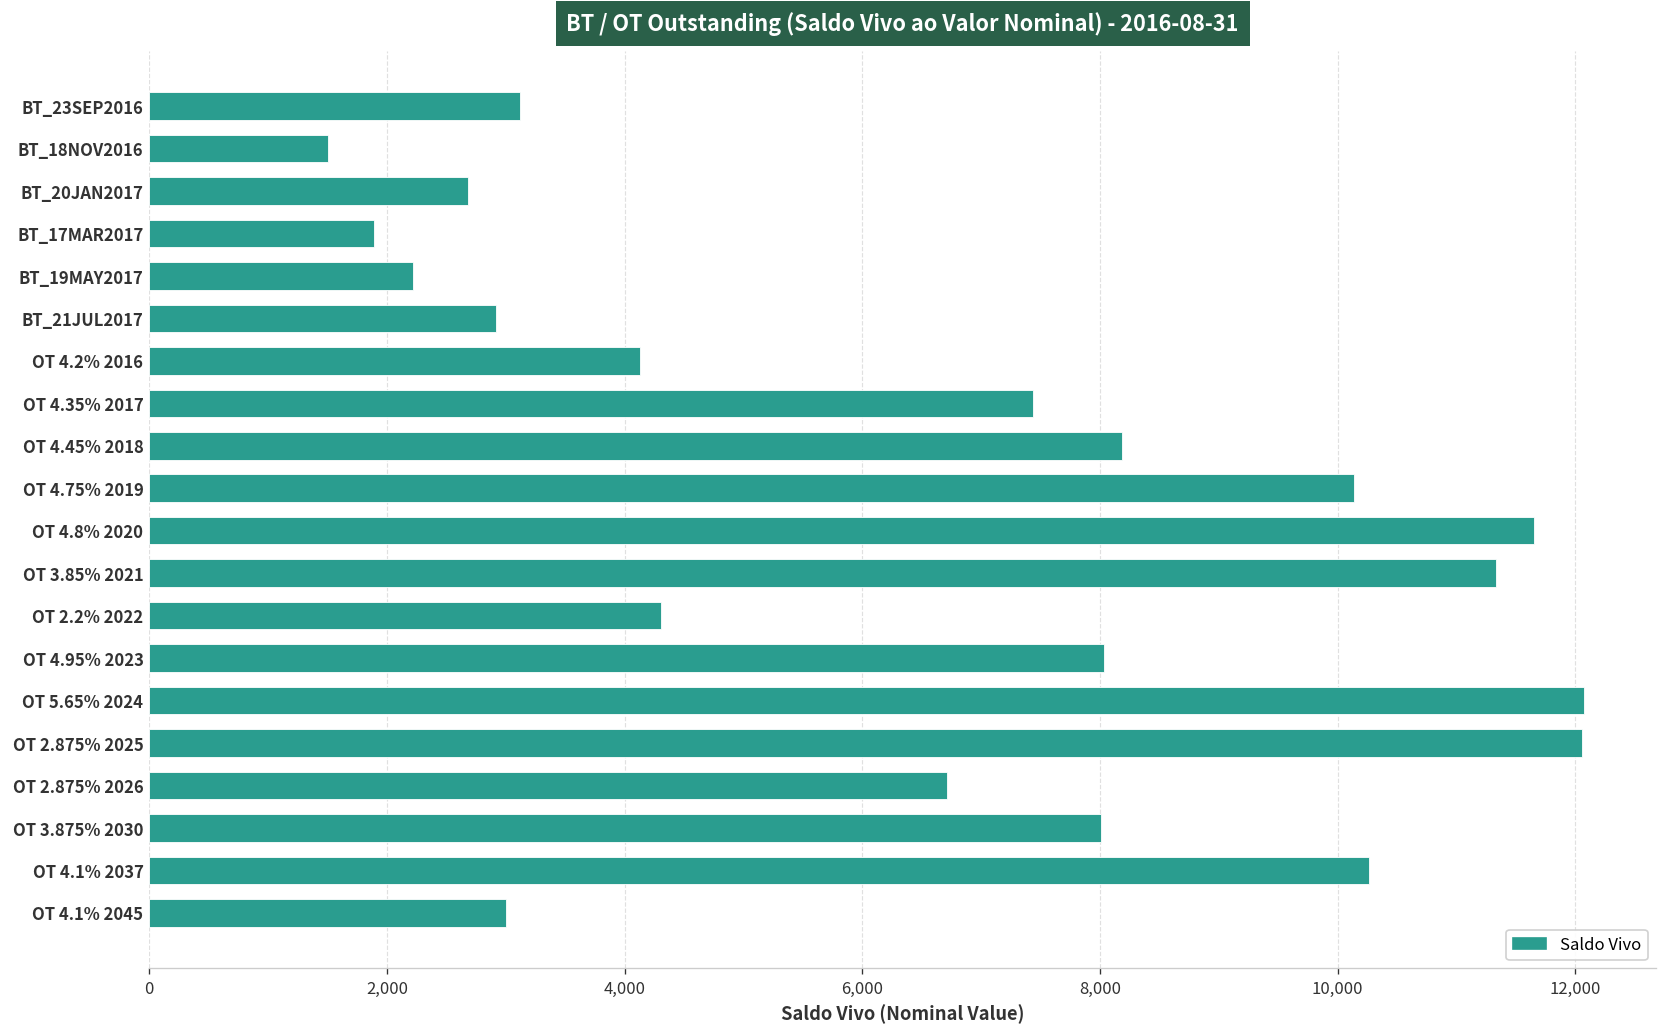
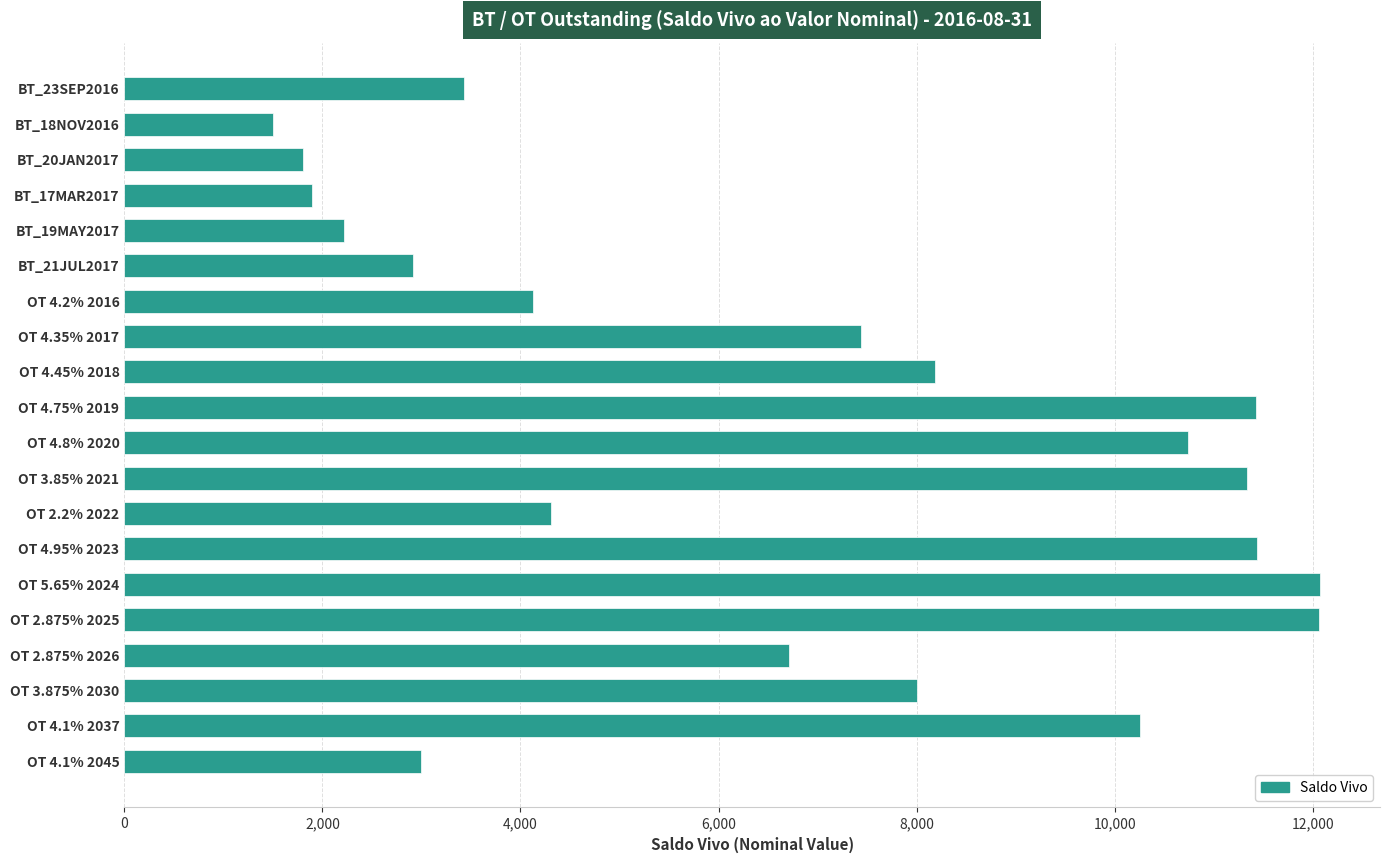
BT_23SEP2016: 3,100 -> 3,400
BT_20JAN2017: 2,700 -> 1,800
OT 4.75% 2019: 10,100 -> 11,400
OT 4.8% 2020: 11,700 -> 10,700
OT 4.95% 2023: 8,000 -> 11,400
